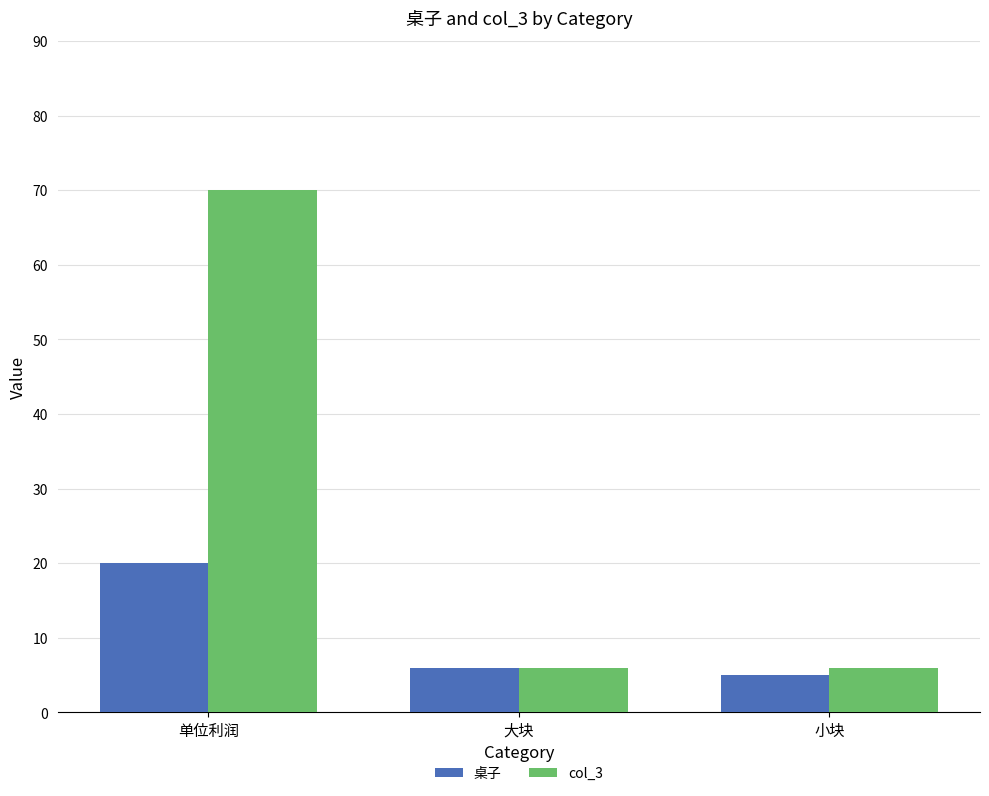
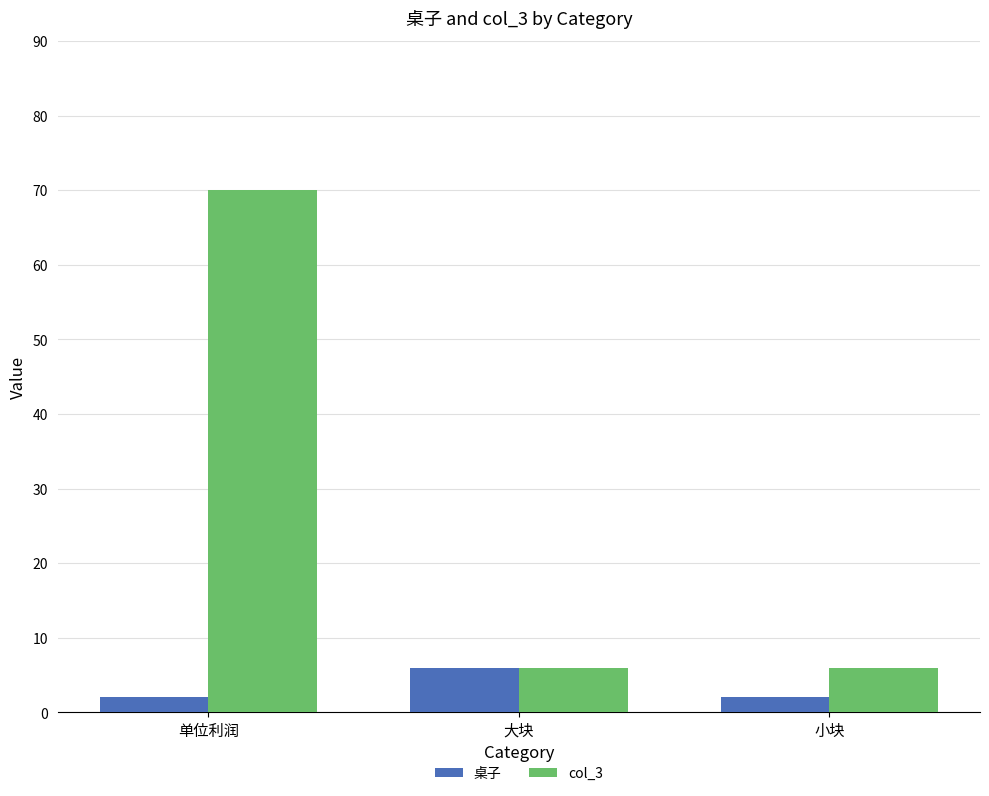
桌子, 单位利润: 20 -> 2
桌子, 小块: 5 -> 2
